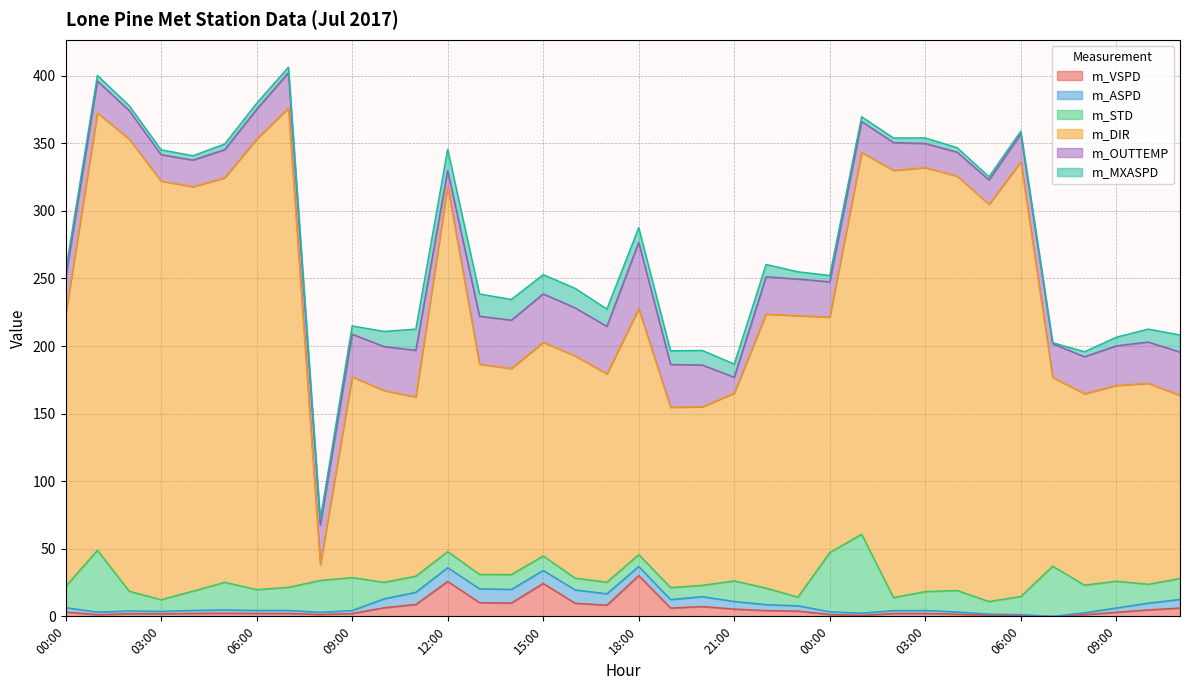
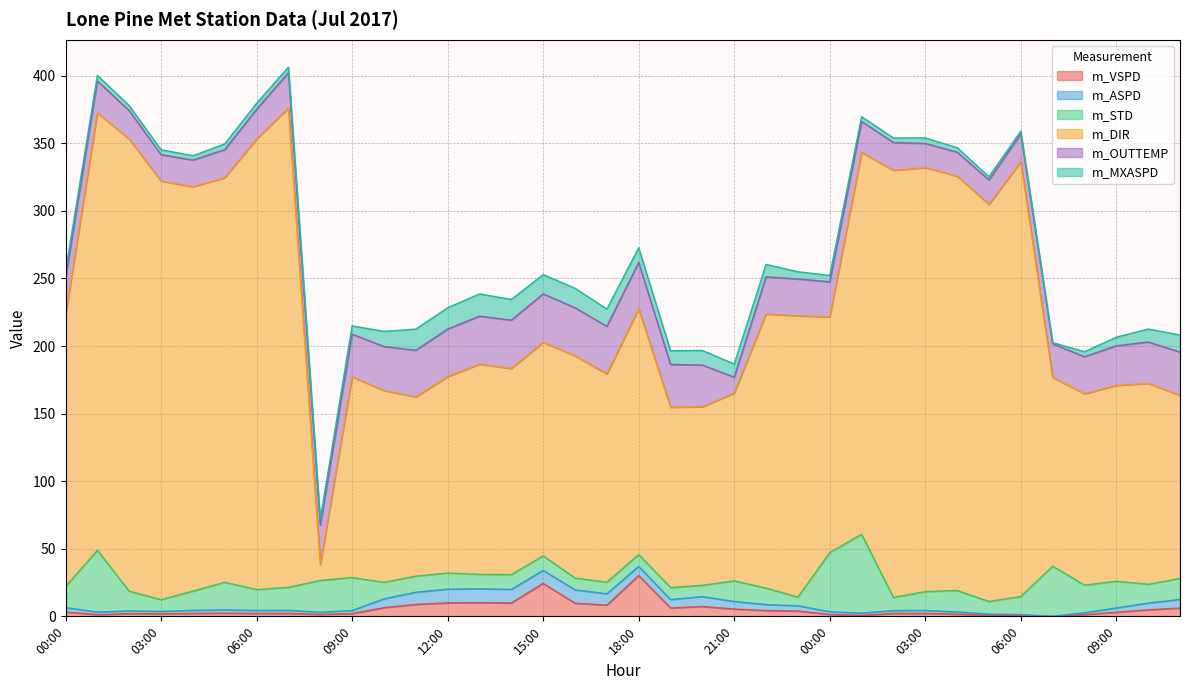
m_VSPD, 12:00: 26 -> 10
m_DIR, 12:00: 270 -> 145
m_OUTTEMP, 12:00: 12 -> 35
m_OUTTEMP, 18:00: 49 -> 34
